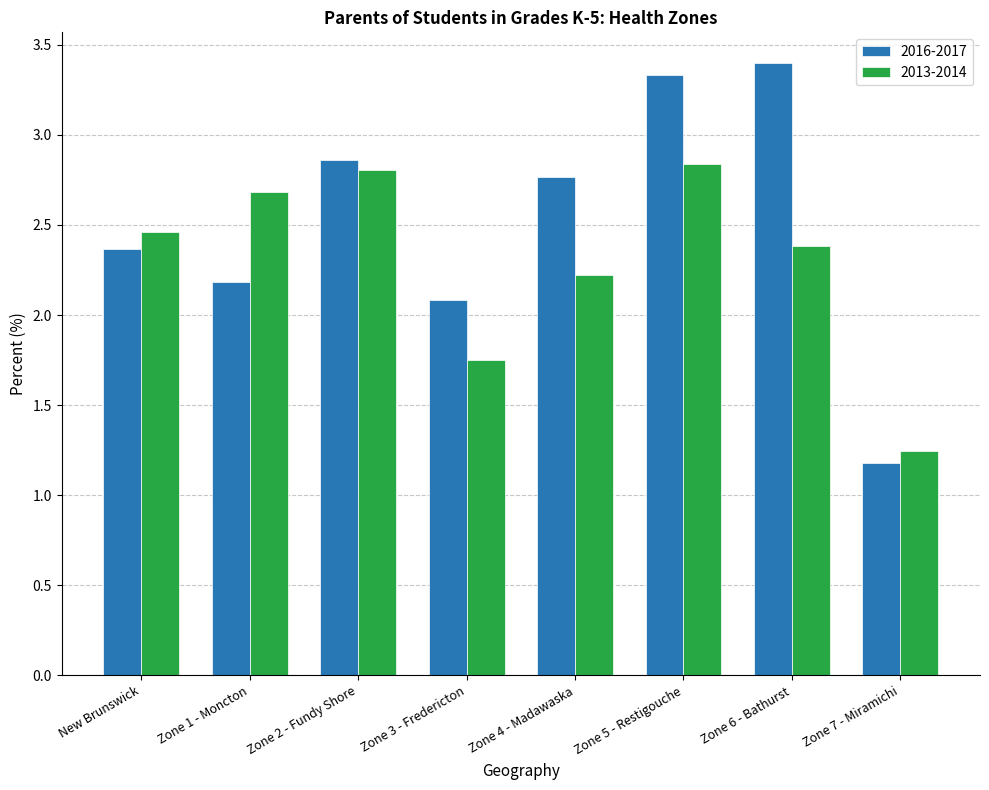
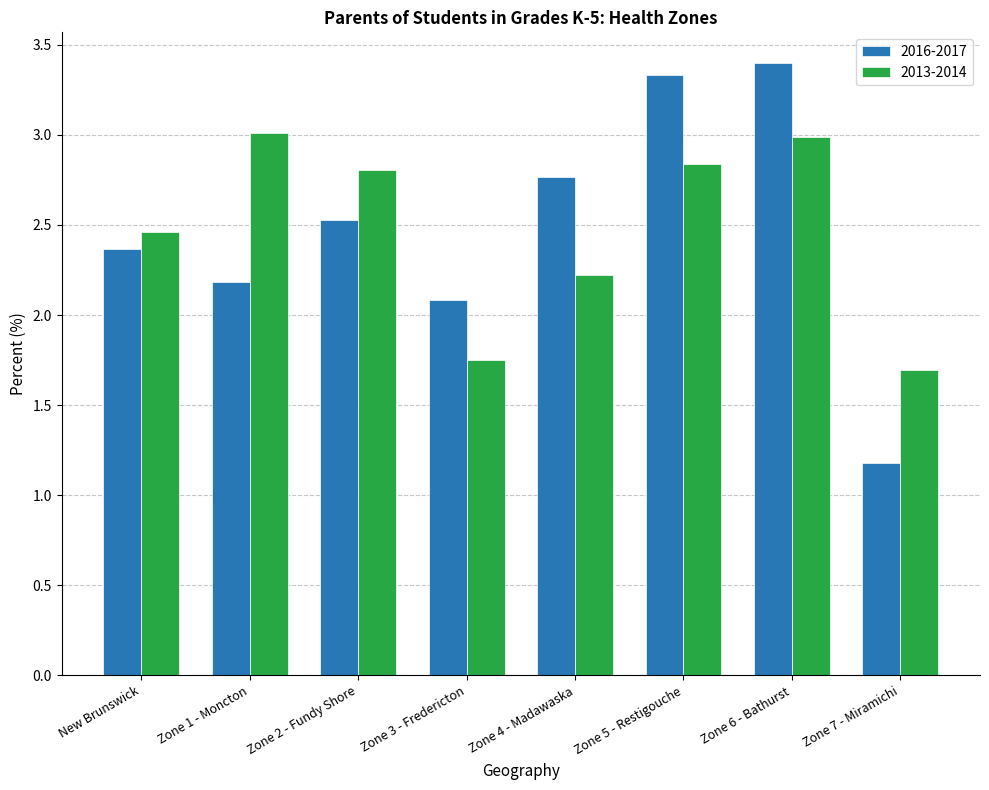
2013-2014, Zone 1 - Moncton: 2.68 -> 3.01
2016-2017, Zone 2 - Fundy Shore: 2.86 -> 2.53
2013-2014, Zone 6 - Bathurst: 2.39 -> 2.99
2013-2014, Zone 7 - Miramichi: 1.24 -> 1.69
